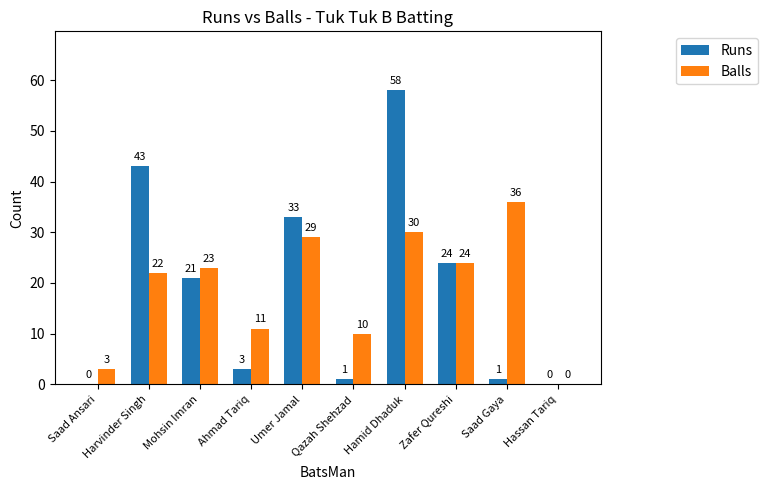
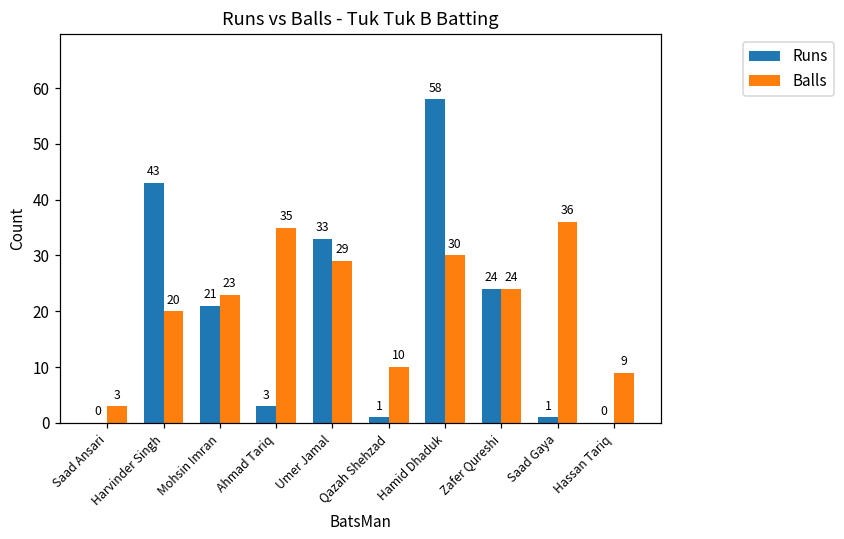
Balls, Harvinder Singh: 22 -> 20
Balls, Ahmad Tariq: 11 -> 35
Balls, Hassan Tariq: 0 -> 9
